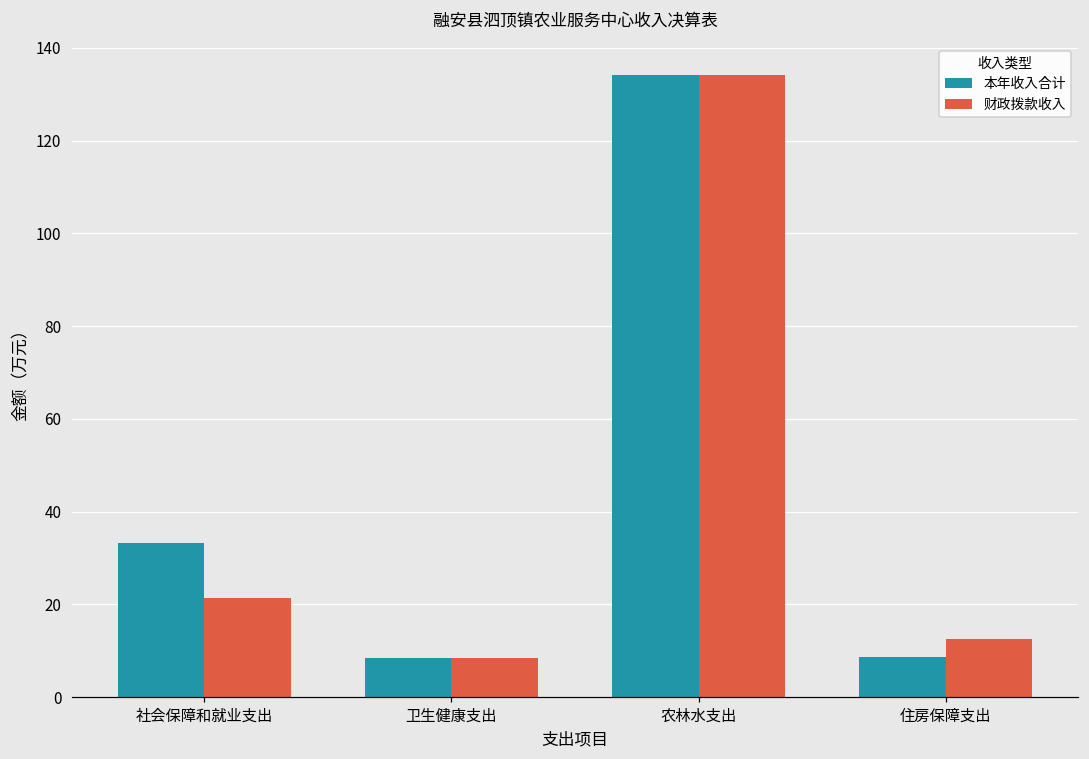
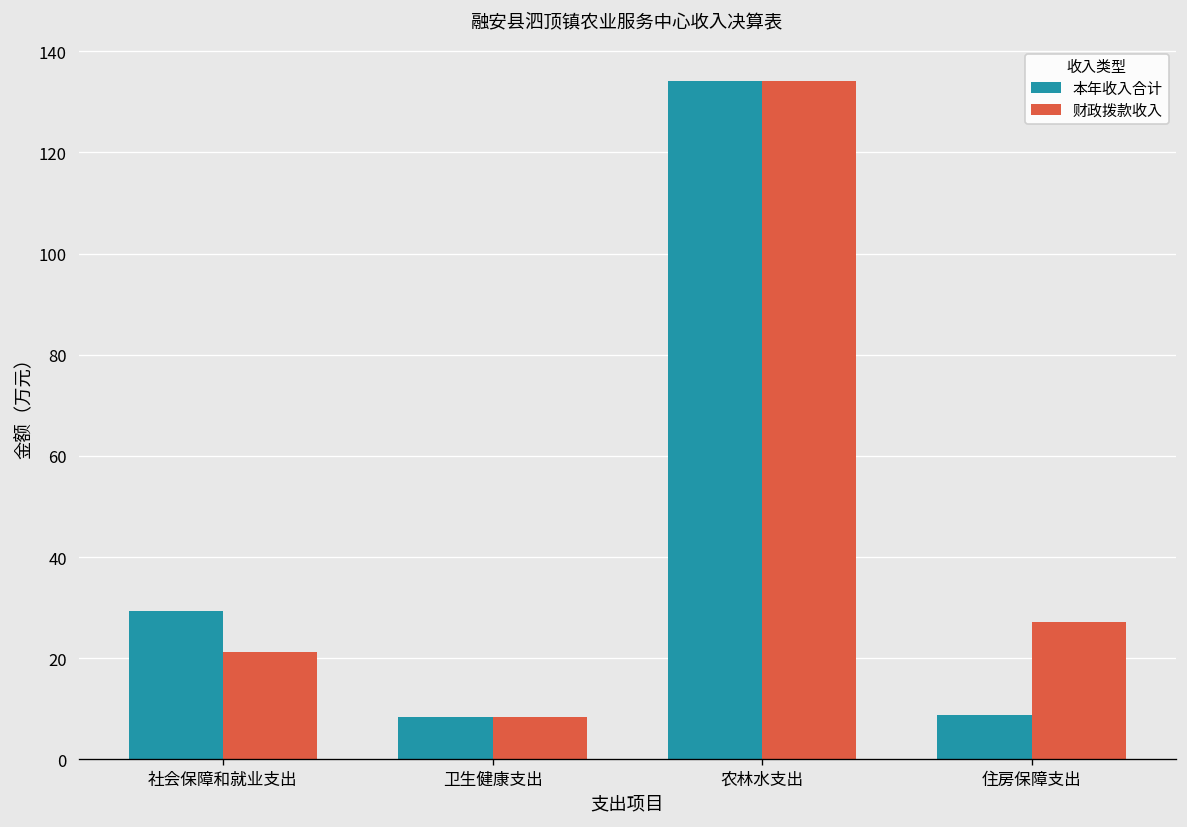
本年收入合计, 社会保障和就业支出: 33 -> 29
财政拨款收入, 住房保障支出: 13 -> 27
